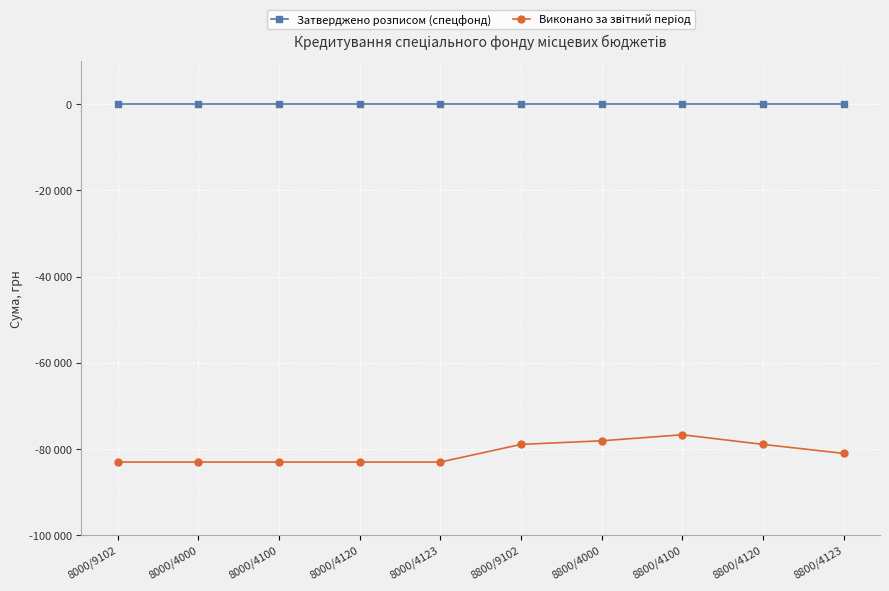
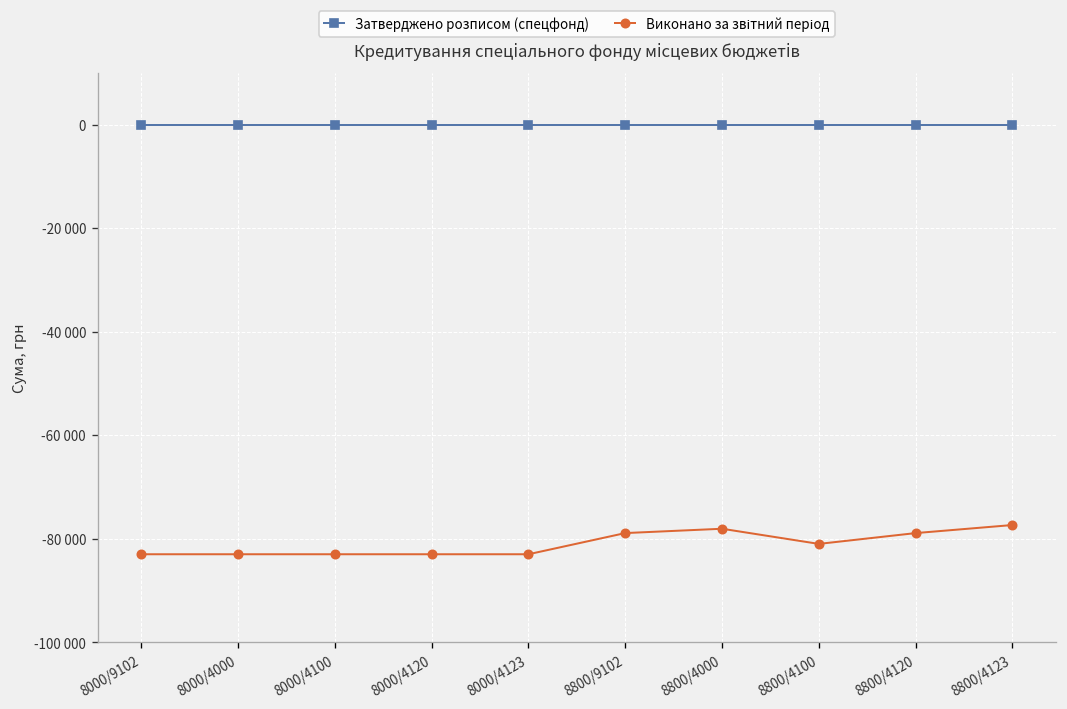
Виконано за звітний період, 8800/4100: -77000 -> -81000
Виконано за звітний період, 8800/4123: -81000 -> -77000
